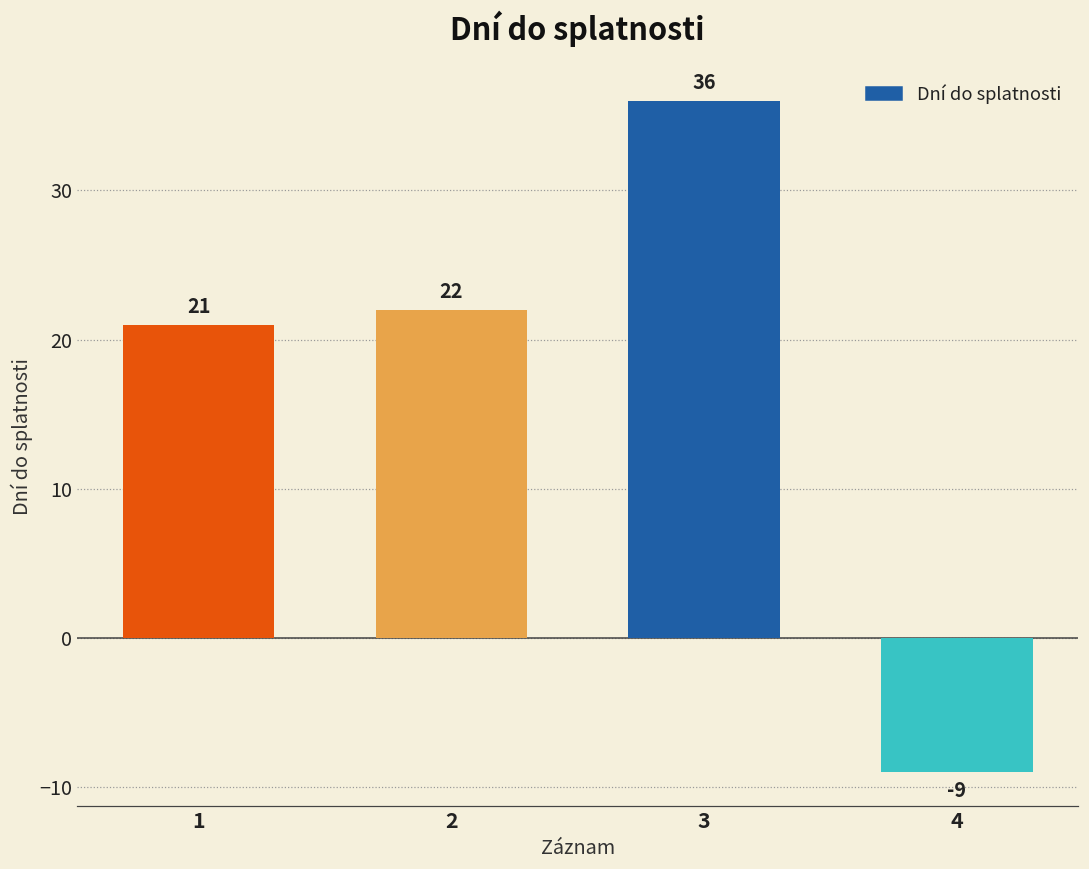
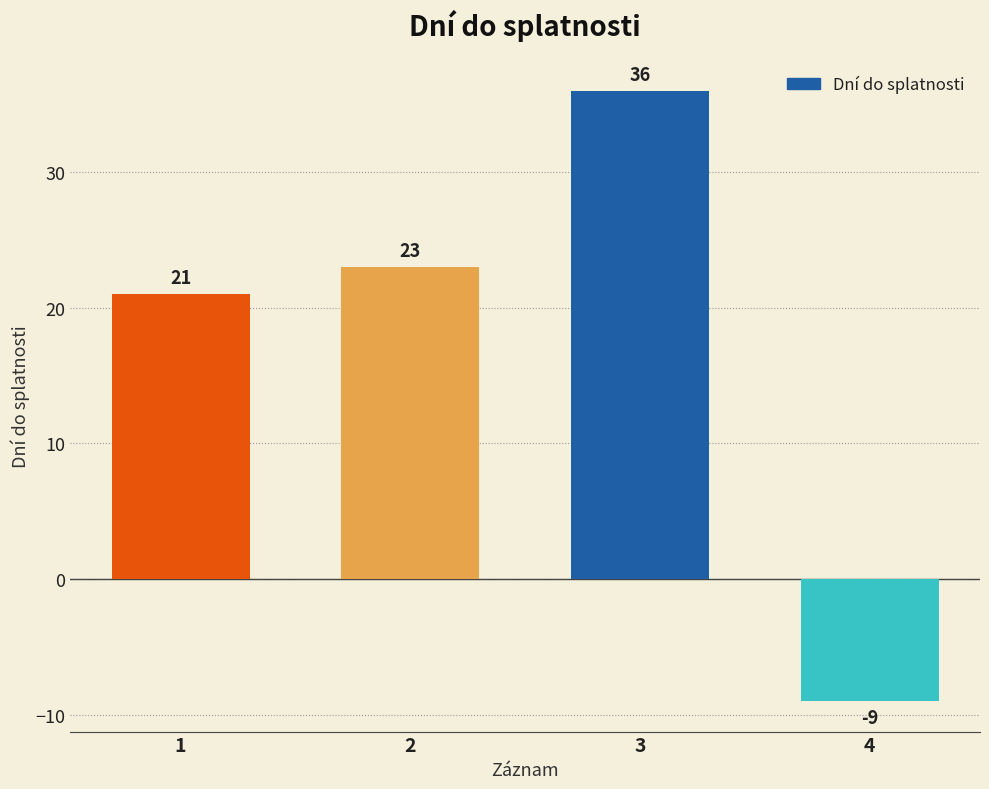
2: 22 -> 23
